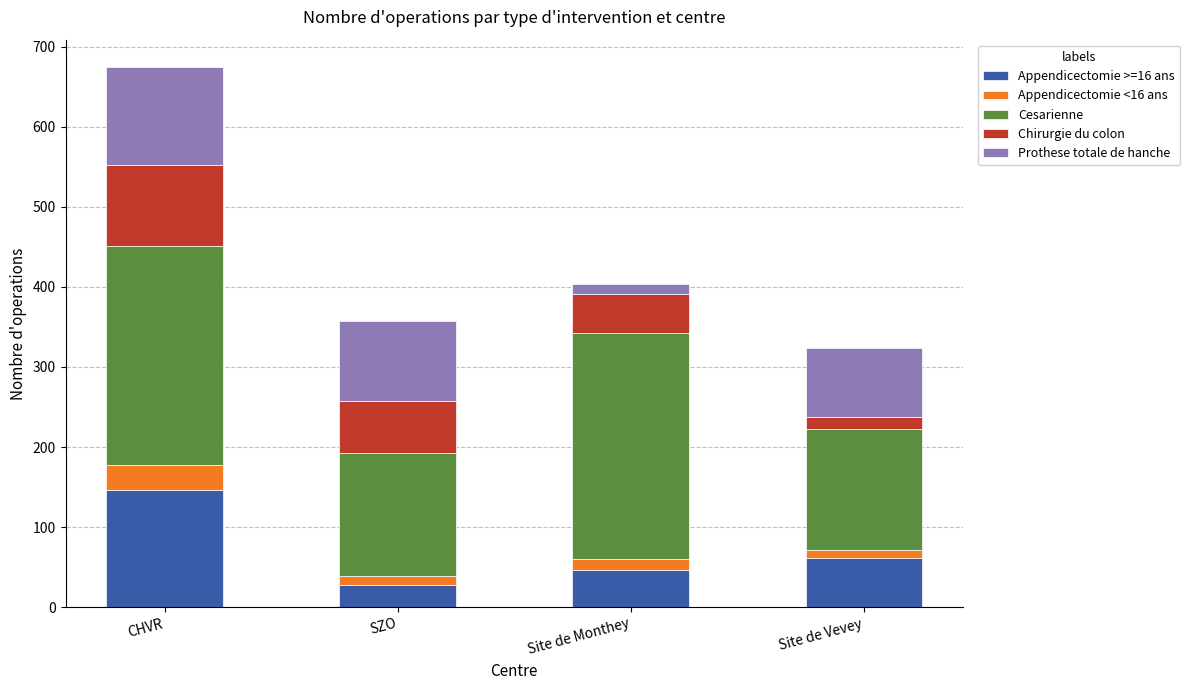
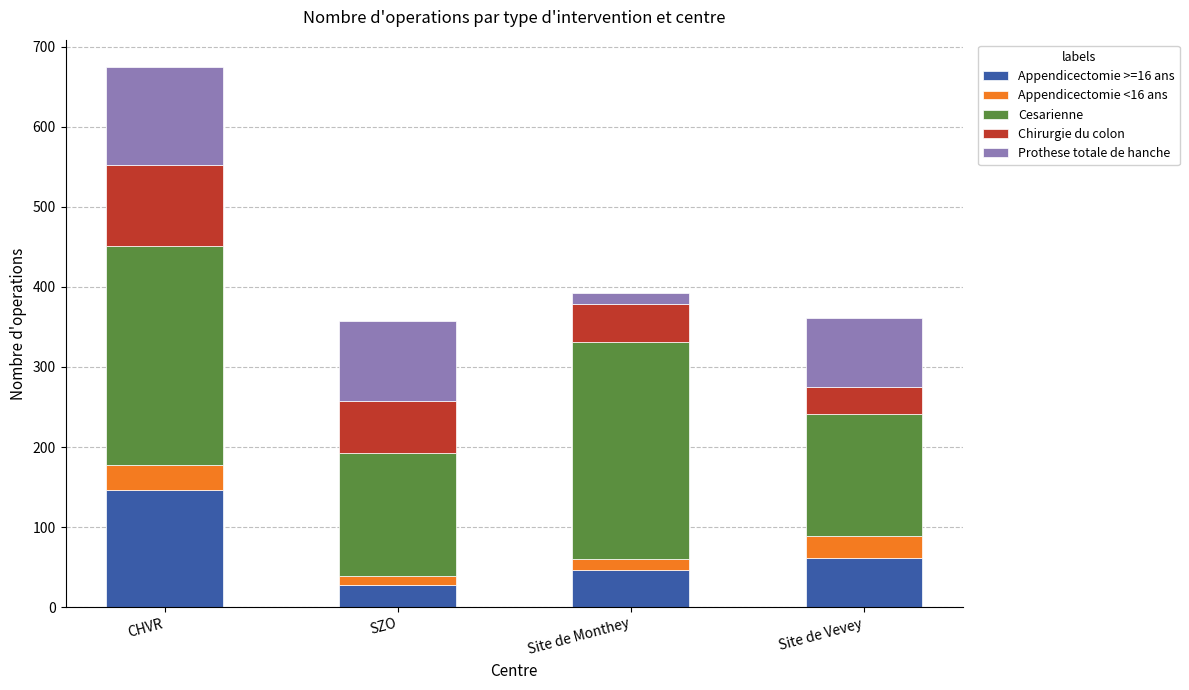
Cesarienne, Site de Monthey: 280 -> 270
Appendicectomie <16 ans, Site de Vevey: 10 -> 30
Chirurgie du colon, Site de Vevey: 20 -> 30
